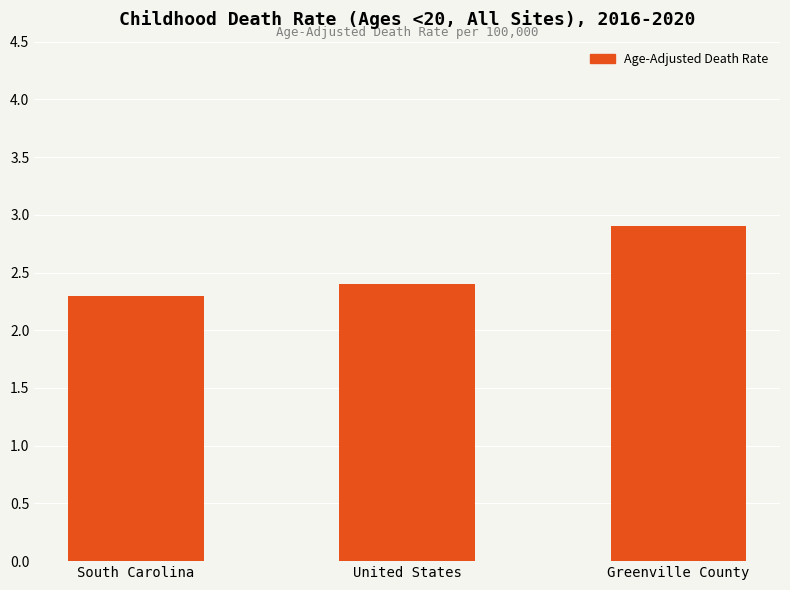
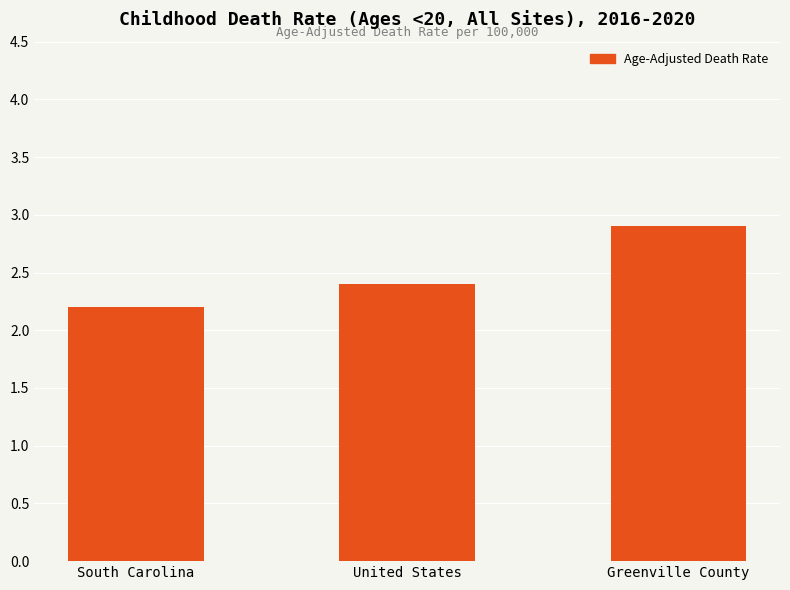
South Carolina: 2.3 -> 2.2
